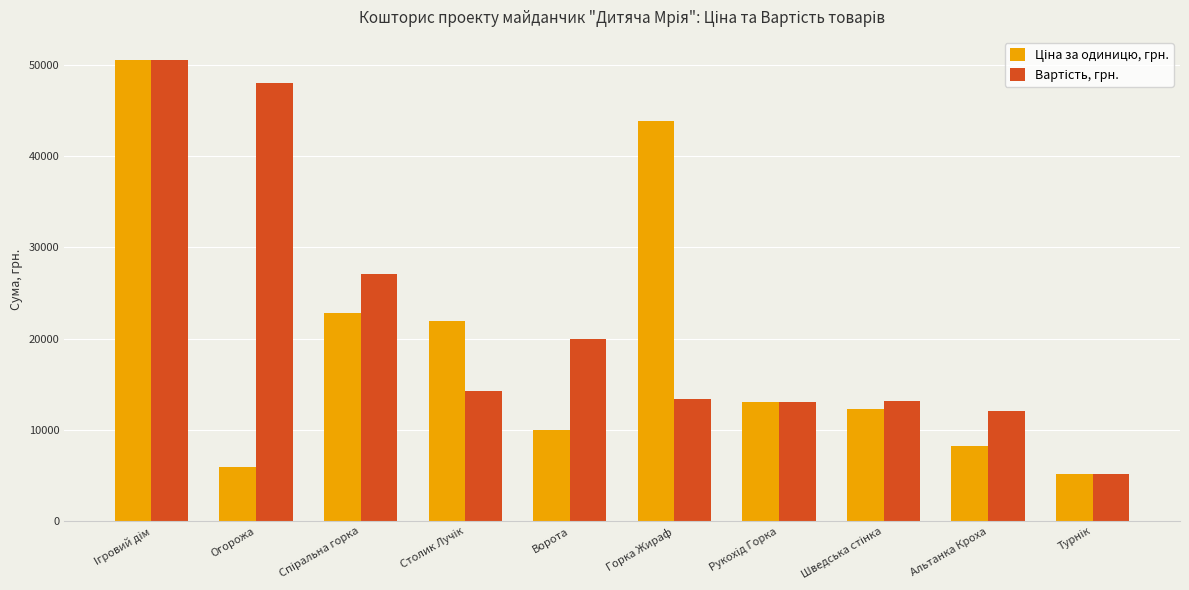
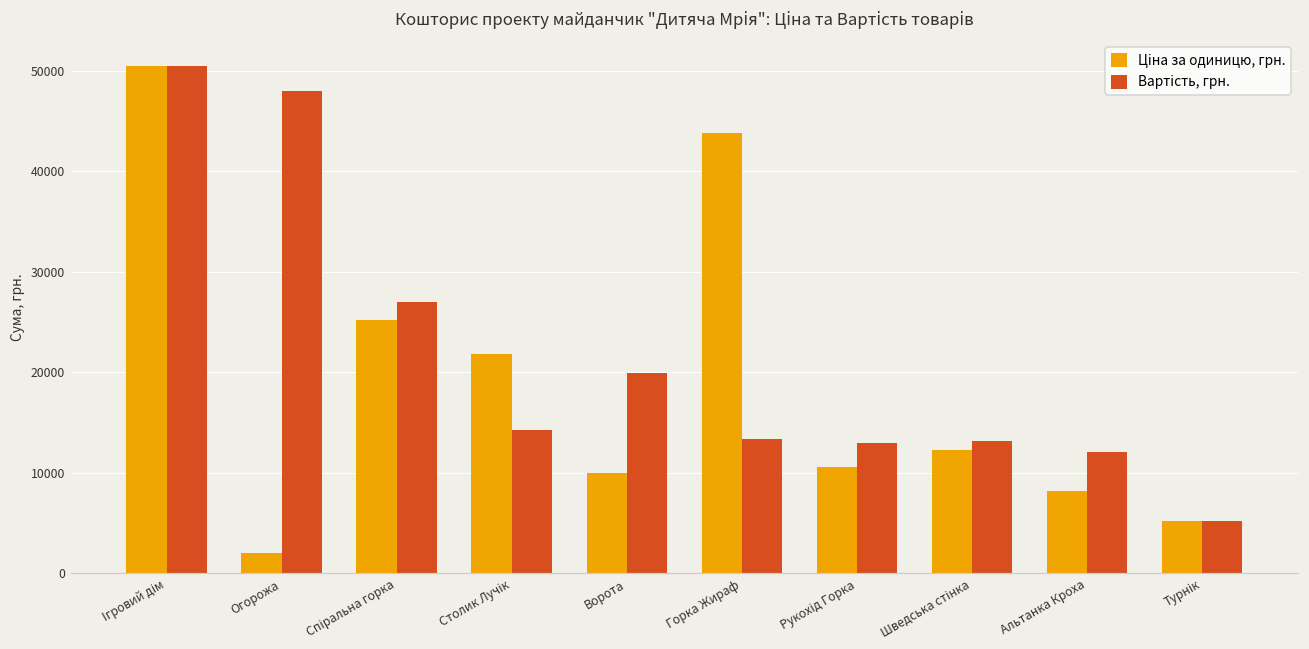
Ціна за одиницю, грн., Огорожа: 6000 -> 2000
Ціна за одиницю, грн., Спіральна горка: 23000 -> 25000
Ціна за одиницю, грн., Рукохід Горка: 13000 -> 11000
